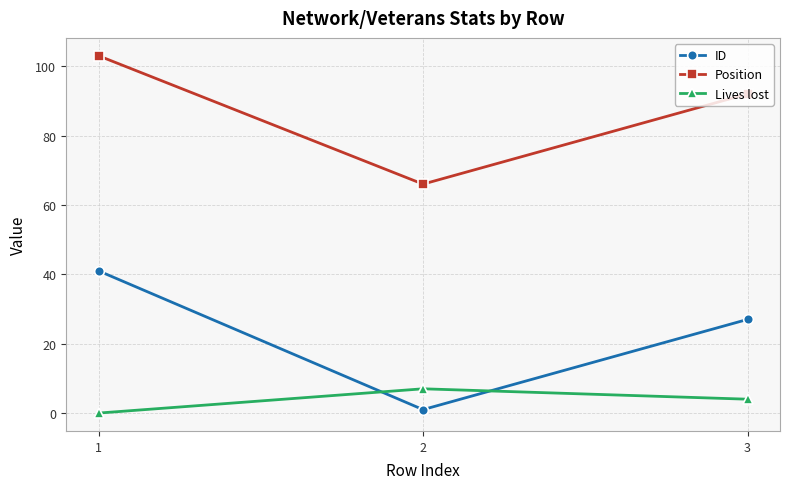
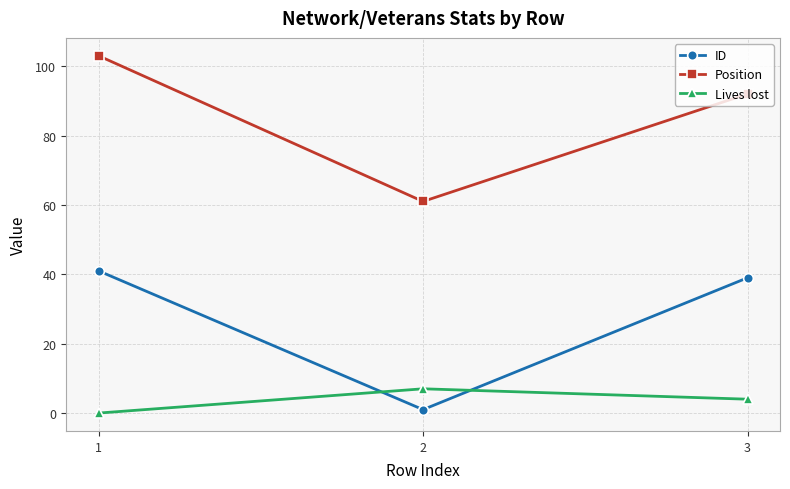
Position, 2: 66 -> 61
ID, 3: 27 -> 39
